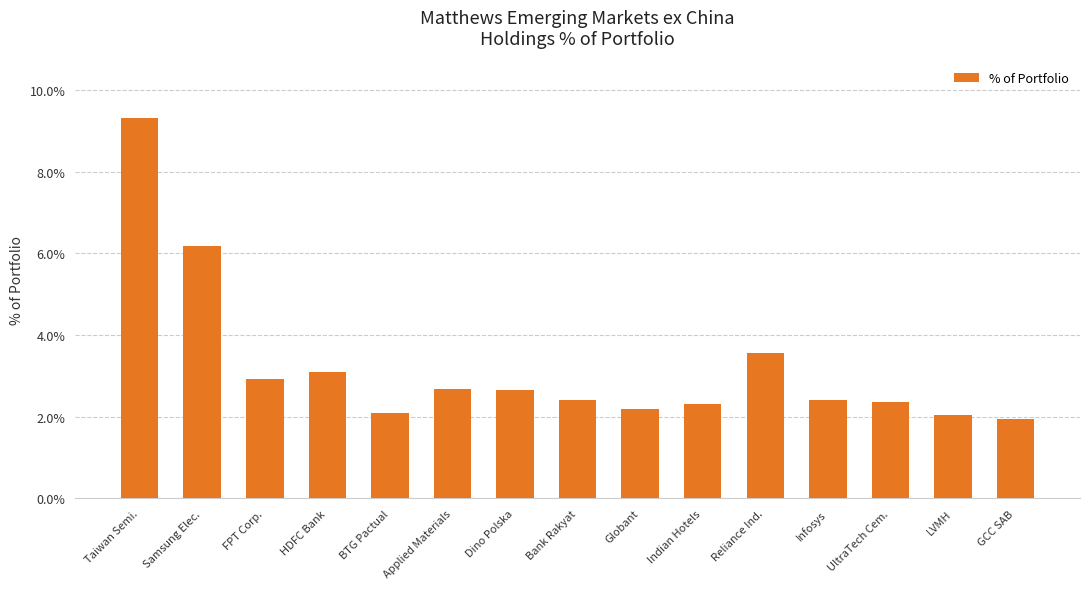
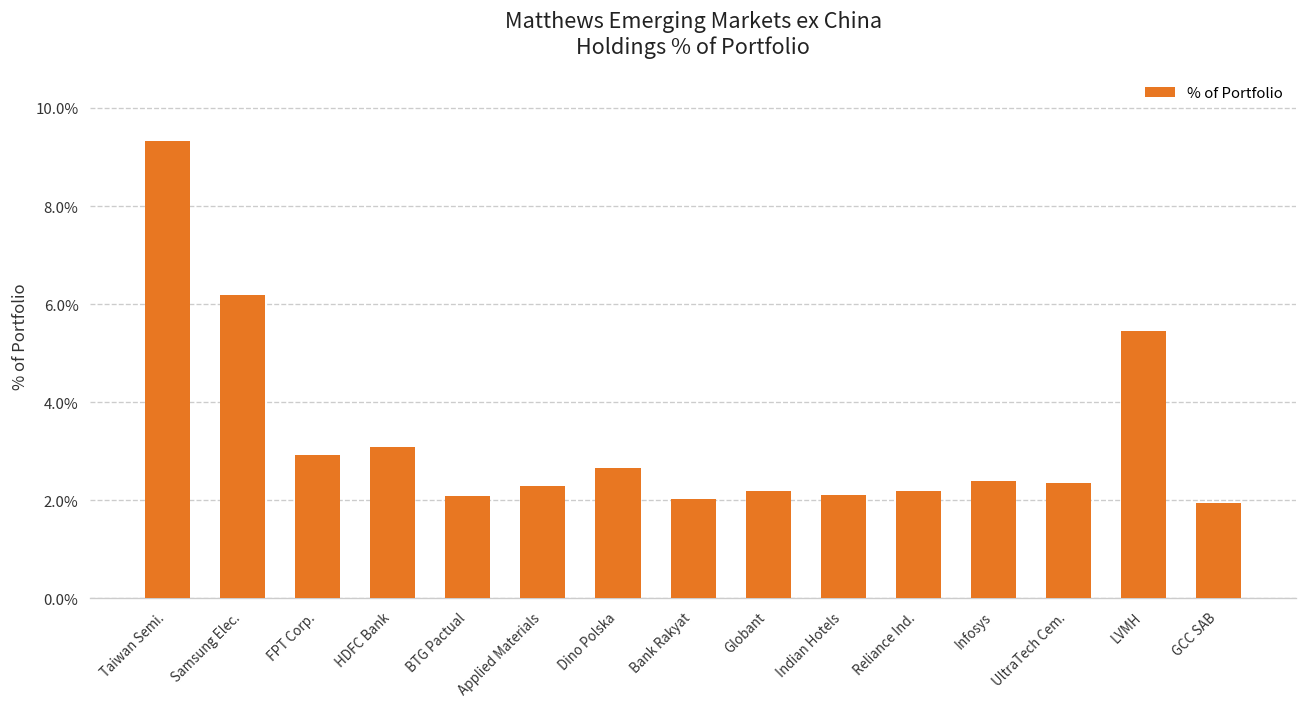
Applied Materials: 2.7% -> 2.3%
Bank Rakyat: 2.4% -> 2.0%
Indian Hotels: 2.3% -> 2.1%
Reliance Ind.: 3.6% -> 2.2%
LVMH: 2.0% -> 5.5%
